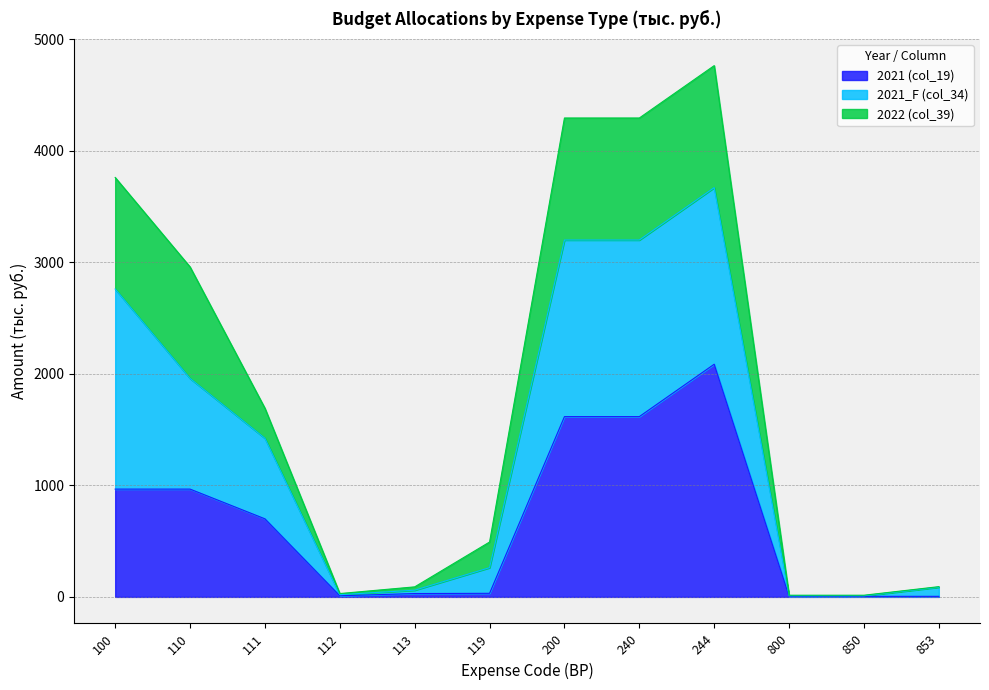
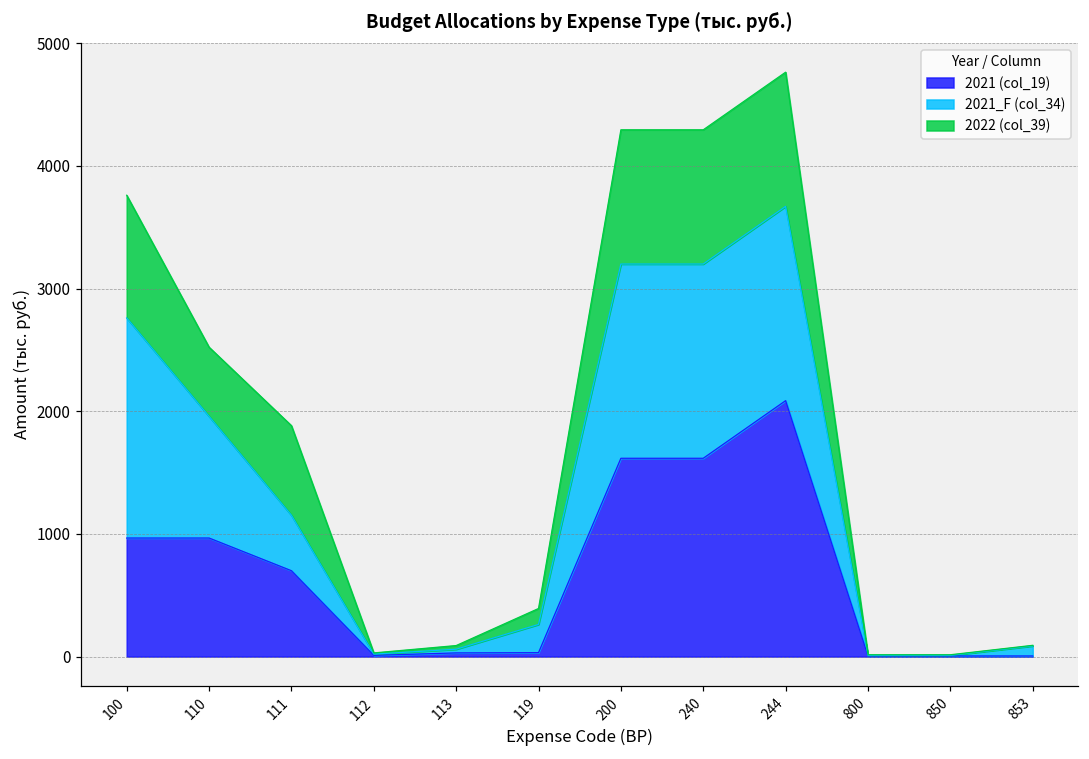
2022 (col_39), 110: 1000 -> 560
2021_F (col_34), 111: 720 -> 450
2022 (col_39), 111: 270 -> 730
2022 (col_39), 119: 230 -> 130
